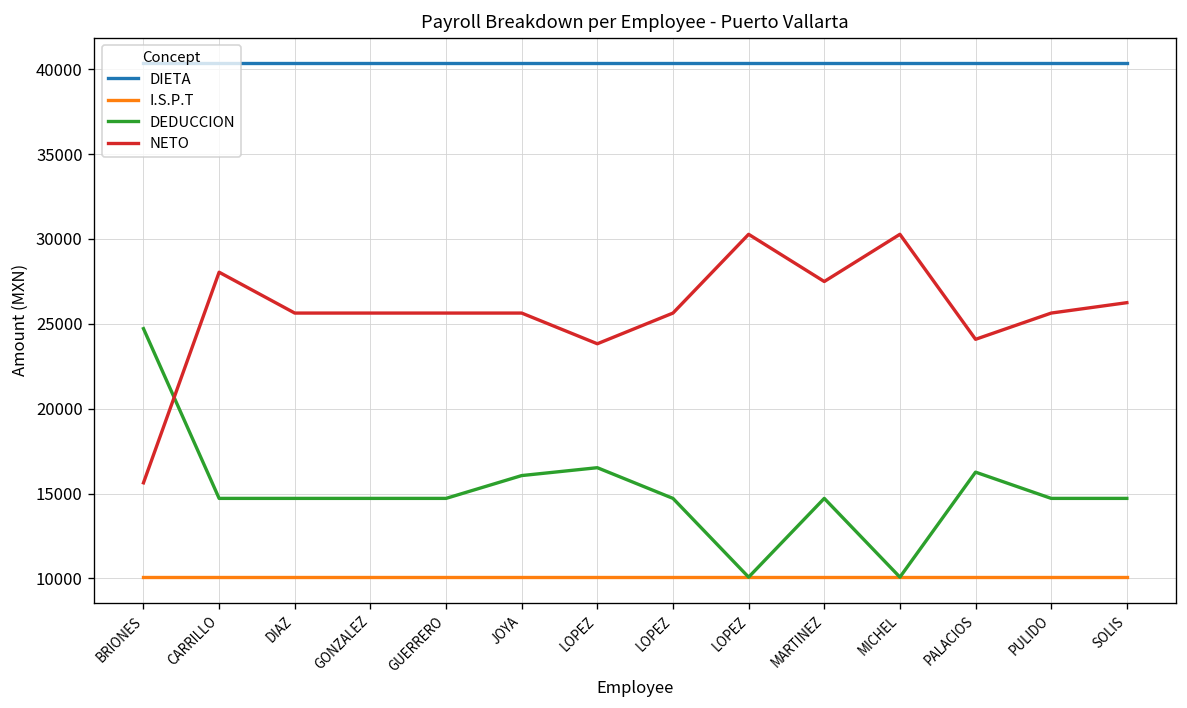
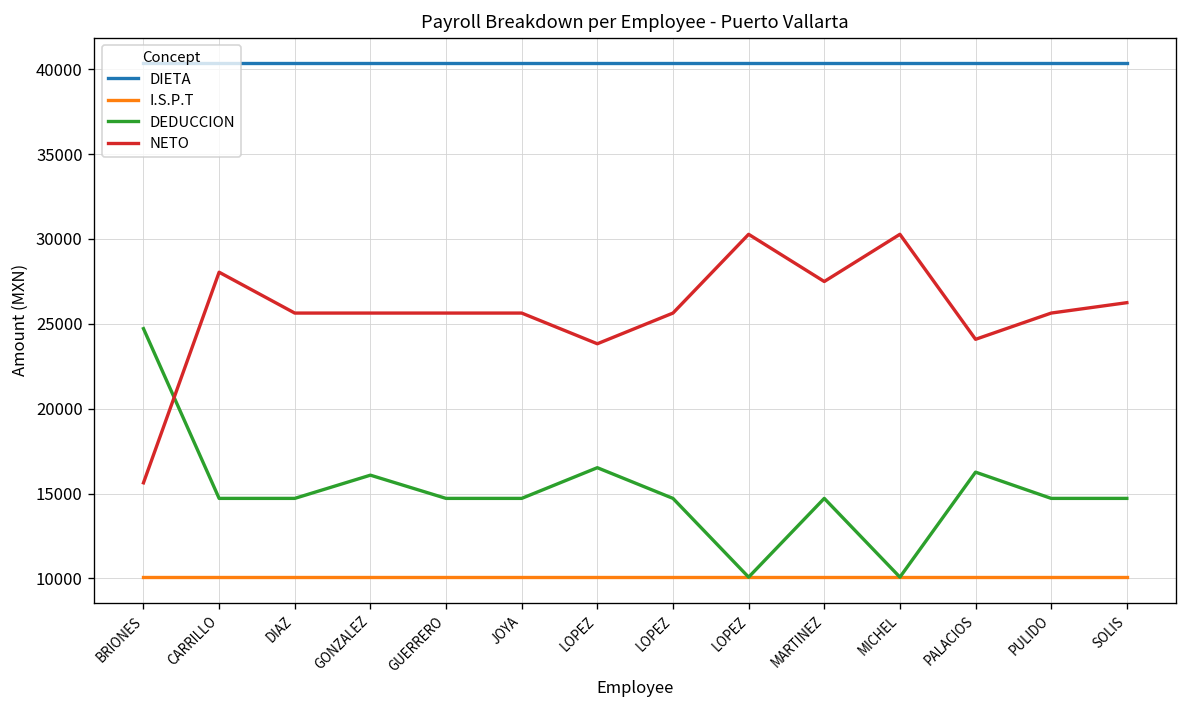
DEDUCCION, GONZALEZ: 14700 -> 16100
DEDUCCION, JOYA: 16100 -> 14700
